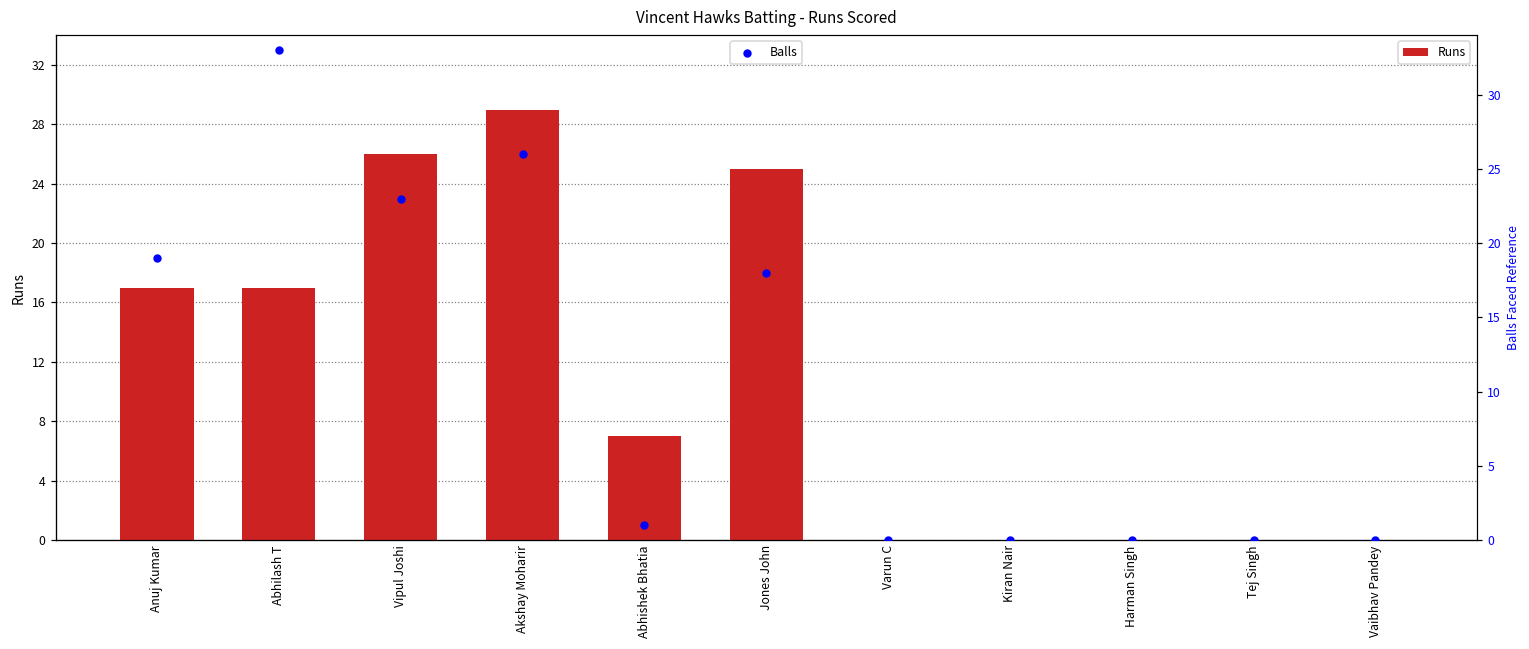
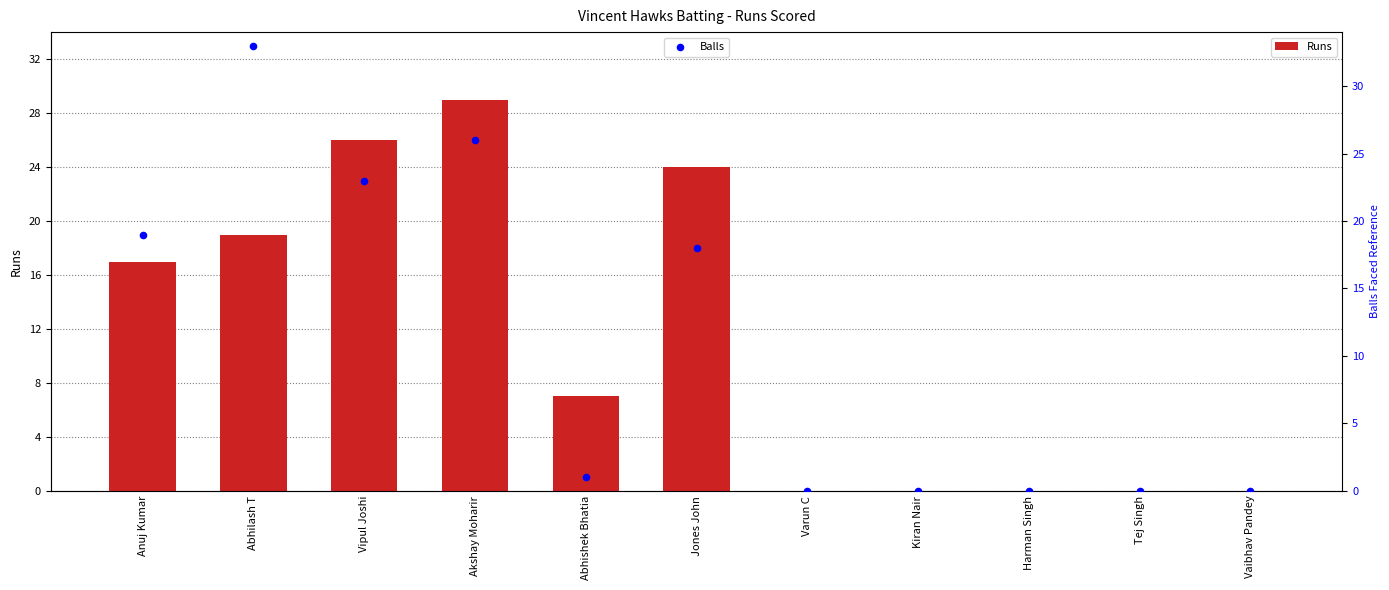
Runs, Abhilash T: 17 -> 19
Runs, Jones John: 25 -> 24
